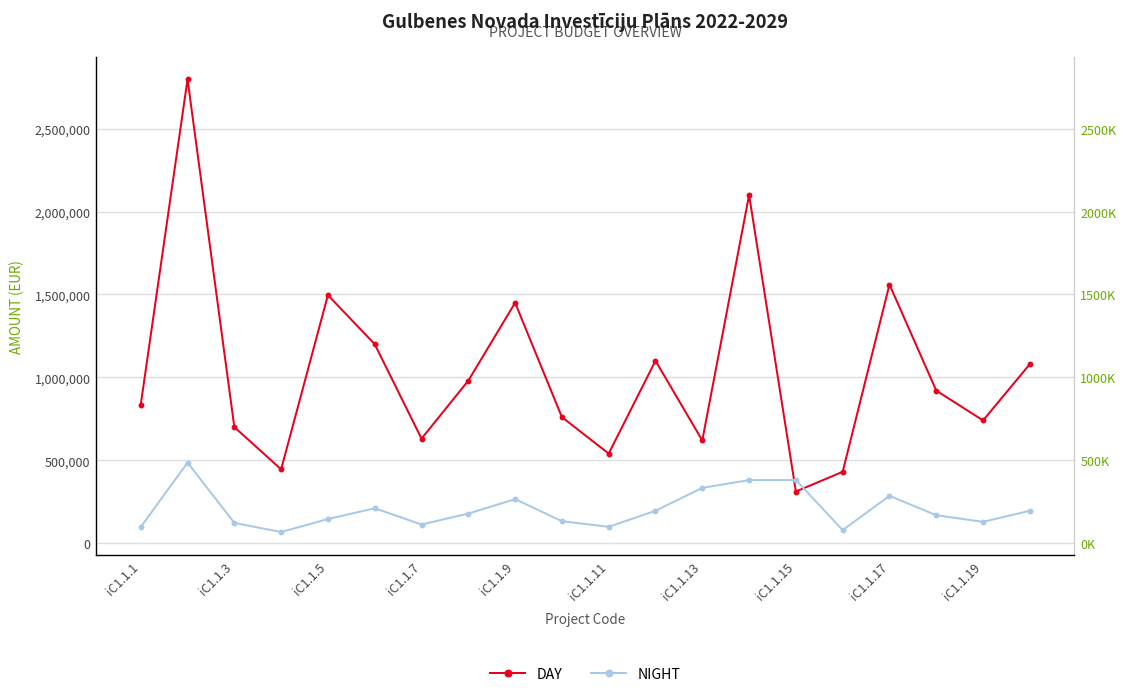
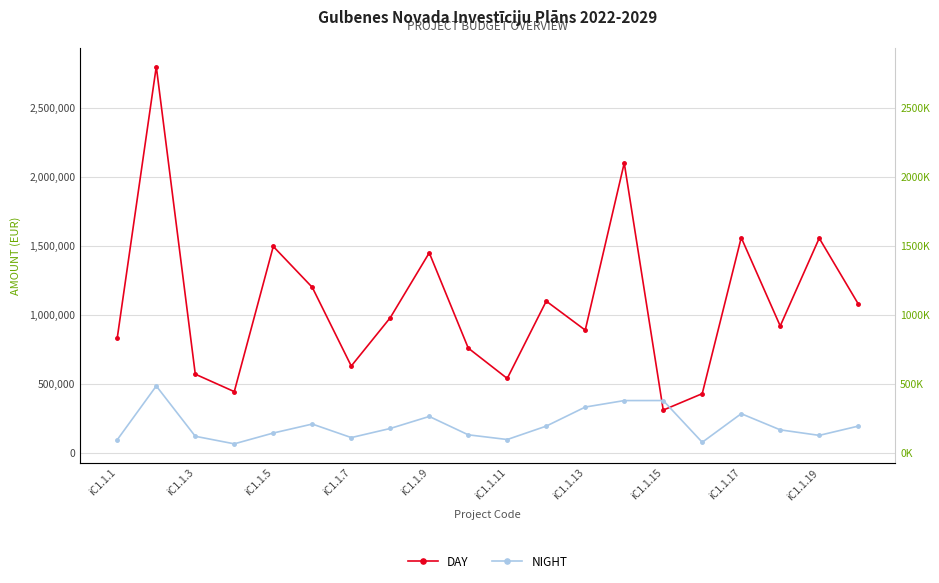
DAY, iC1.1.3: 700,000 -> 570,000
DAY, iC1.1.13: 620,000 -> 890,000
DAY, iC1.1.19: 740,000 -> 1,560,000
